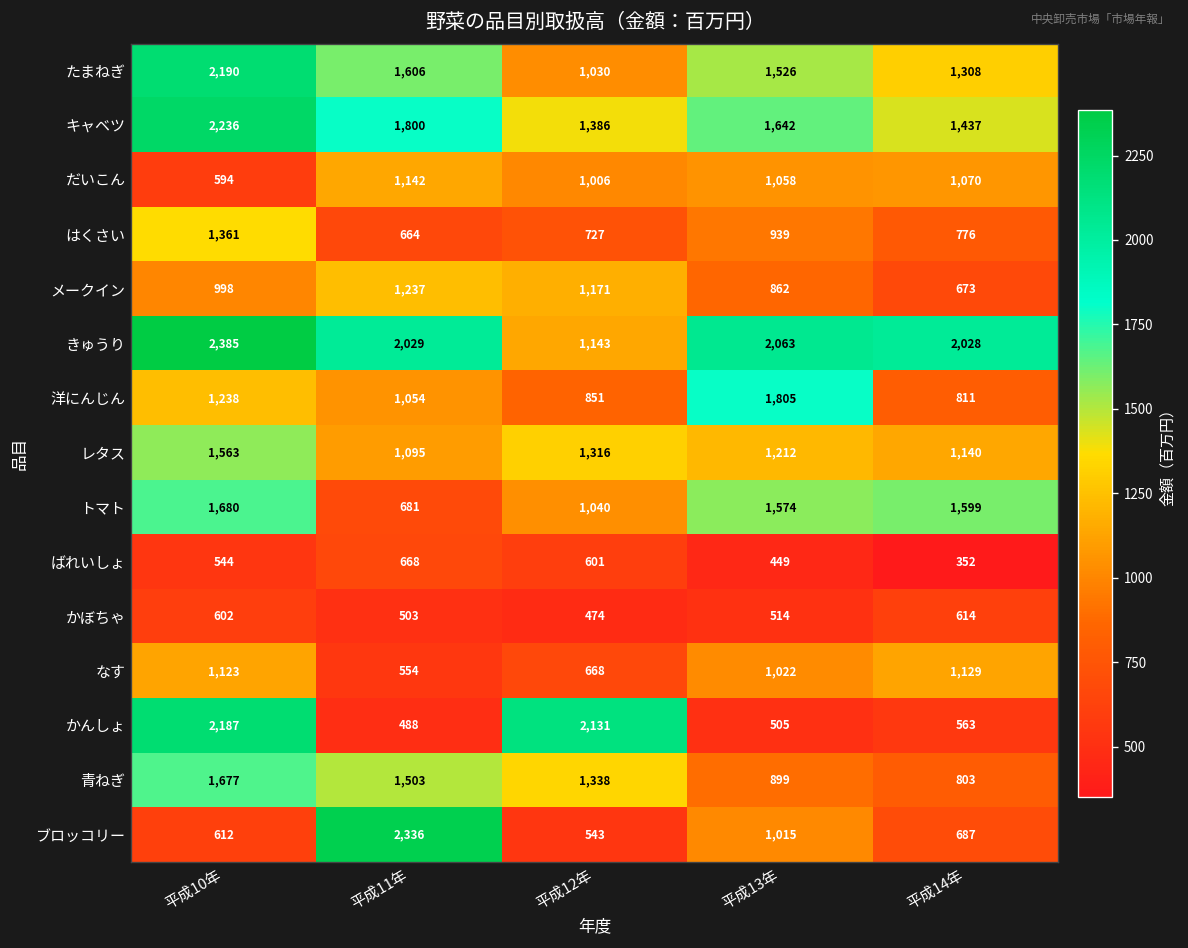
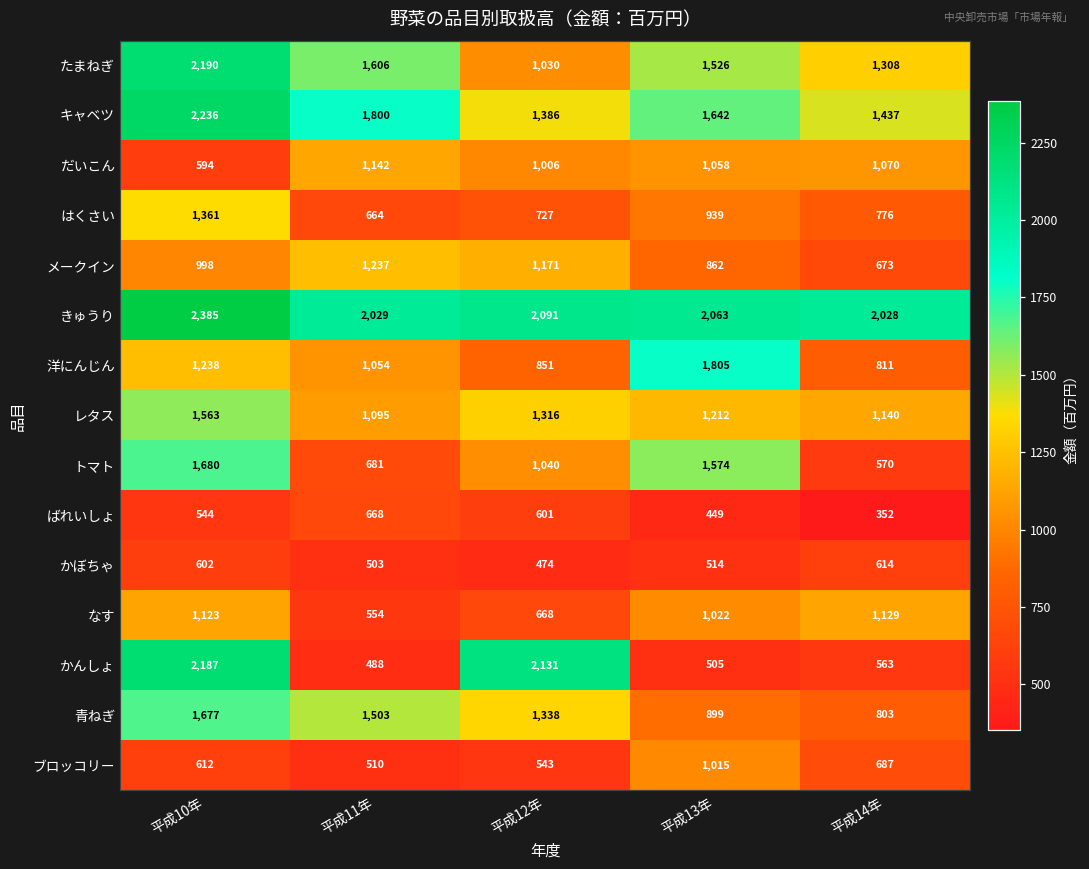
きゅうり, 平成12年: 1,143 -> 2,091
トマト, 平成14年: 1,599 -> 570
ブロッコリー, 平成11年: 2,336 -> 510
